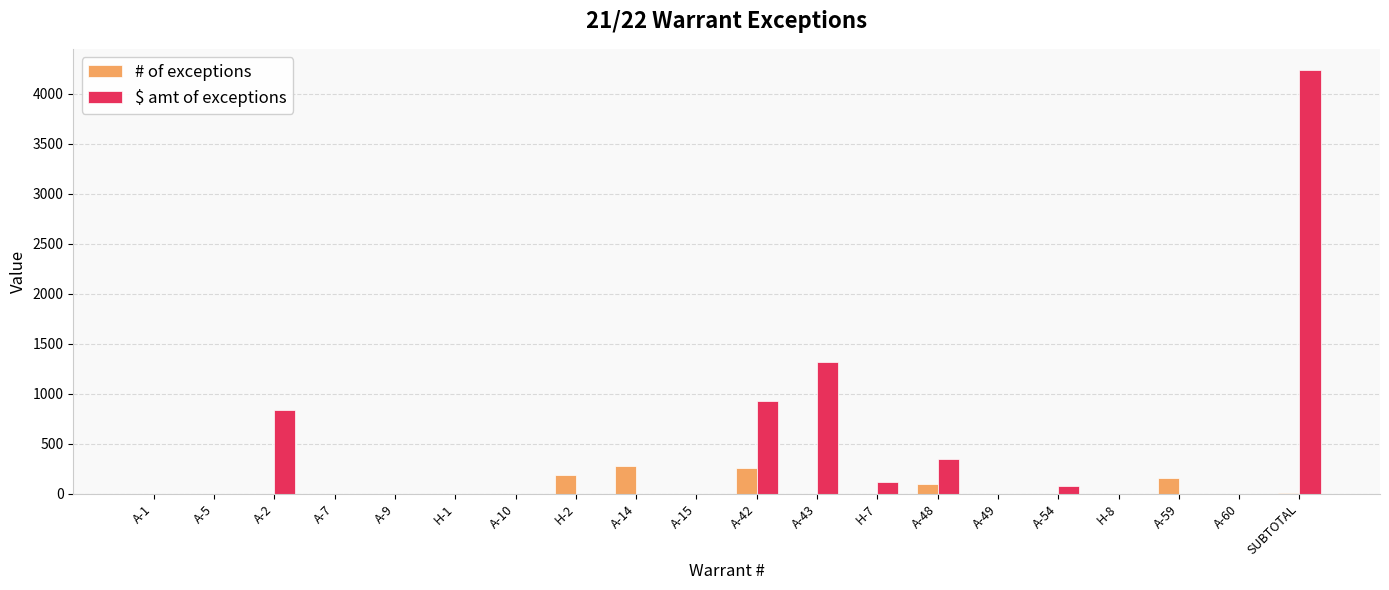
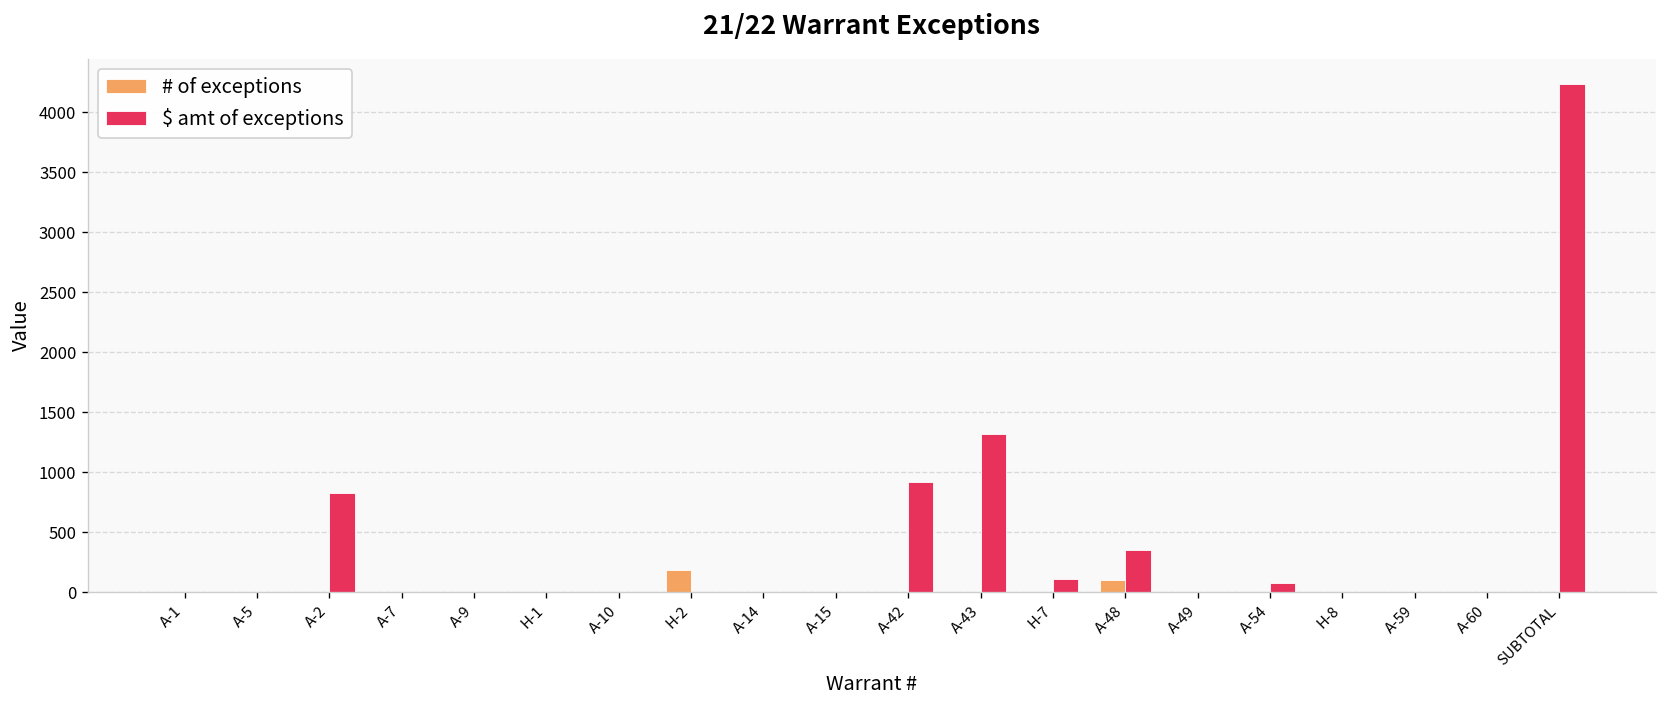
# of exceptions, A-14: 270 -> 0
# of exceptions, A-42: 260 -> 0
# of exceptions, A-59: 160 -> 0
